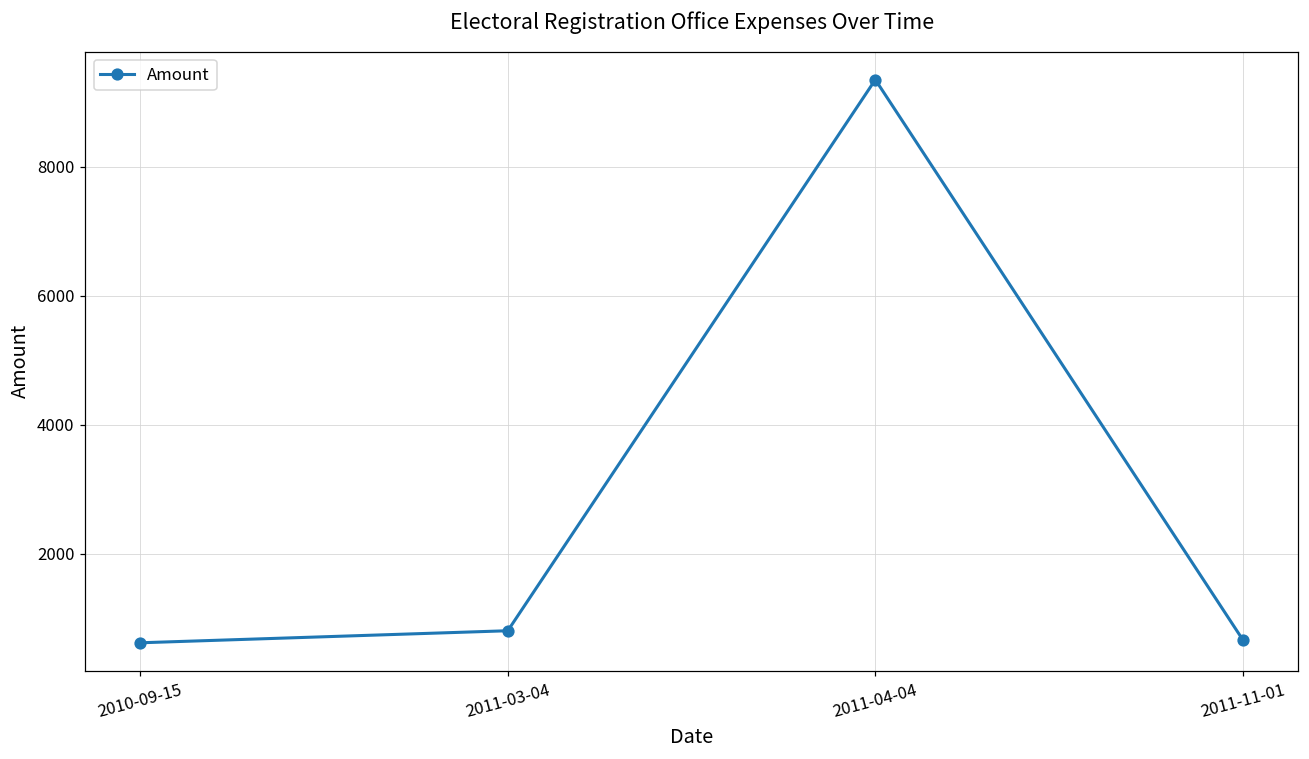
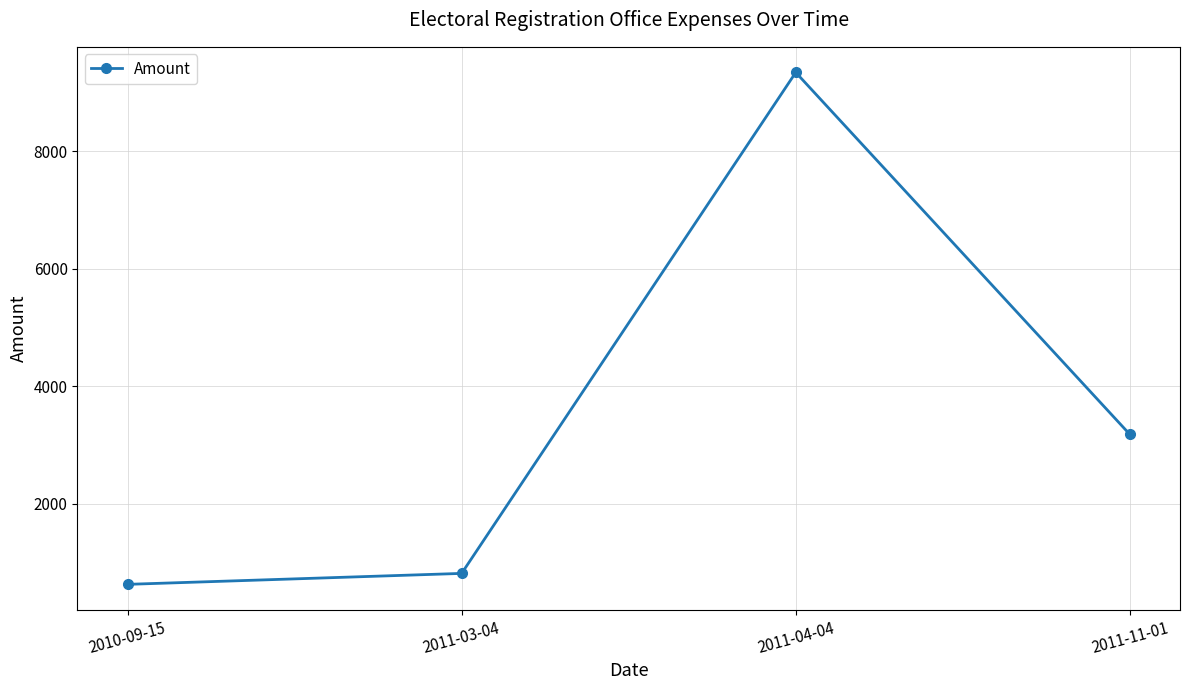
2011-11-01: 700 -> 3200
